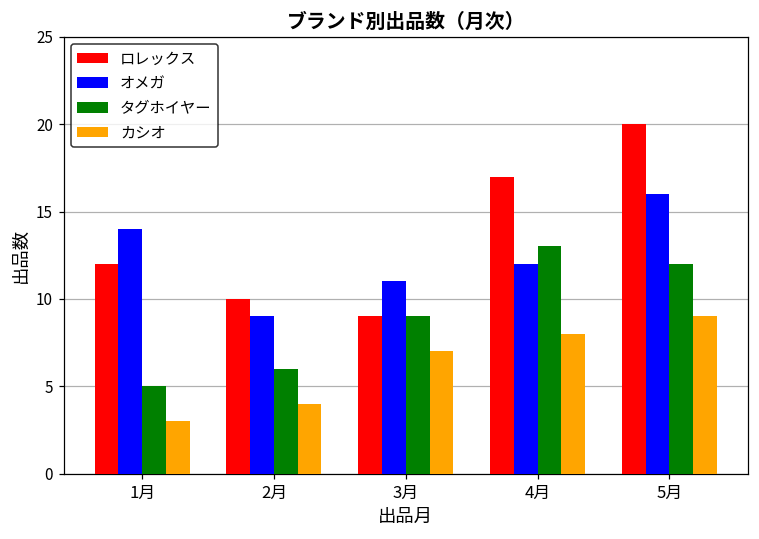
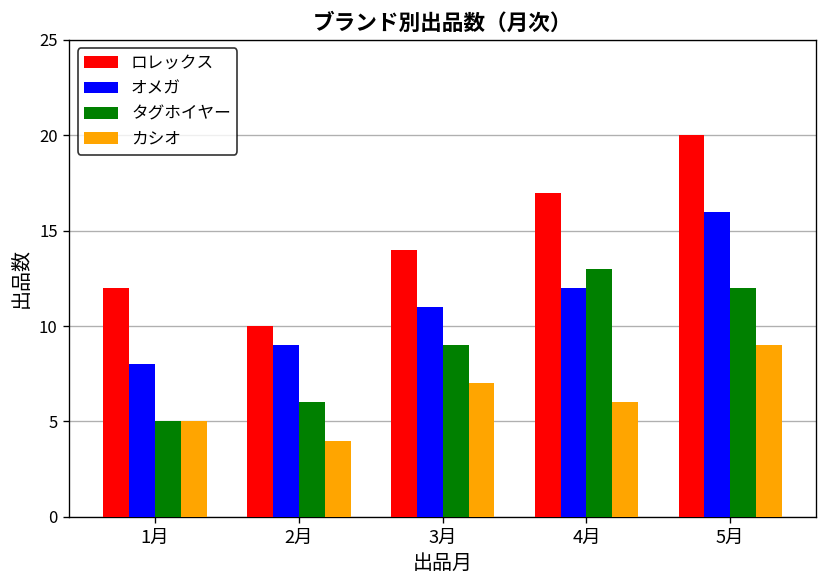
オメガ, 1月: 14 -> 8
カシオ, 1月: 3 -> 5
ロレックス, 3月: 9 -> 14
カシオ, 4月: 8 -> 6
